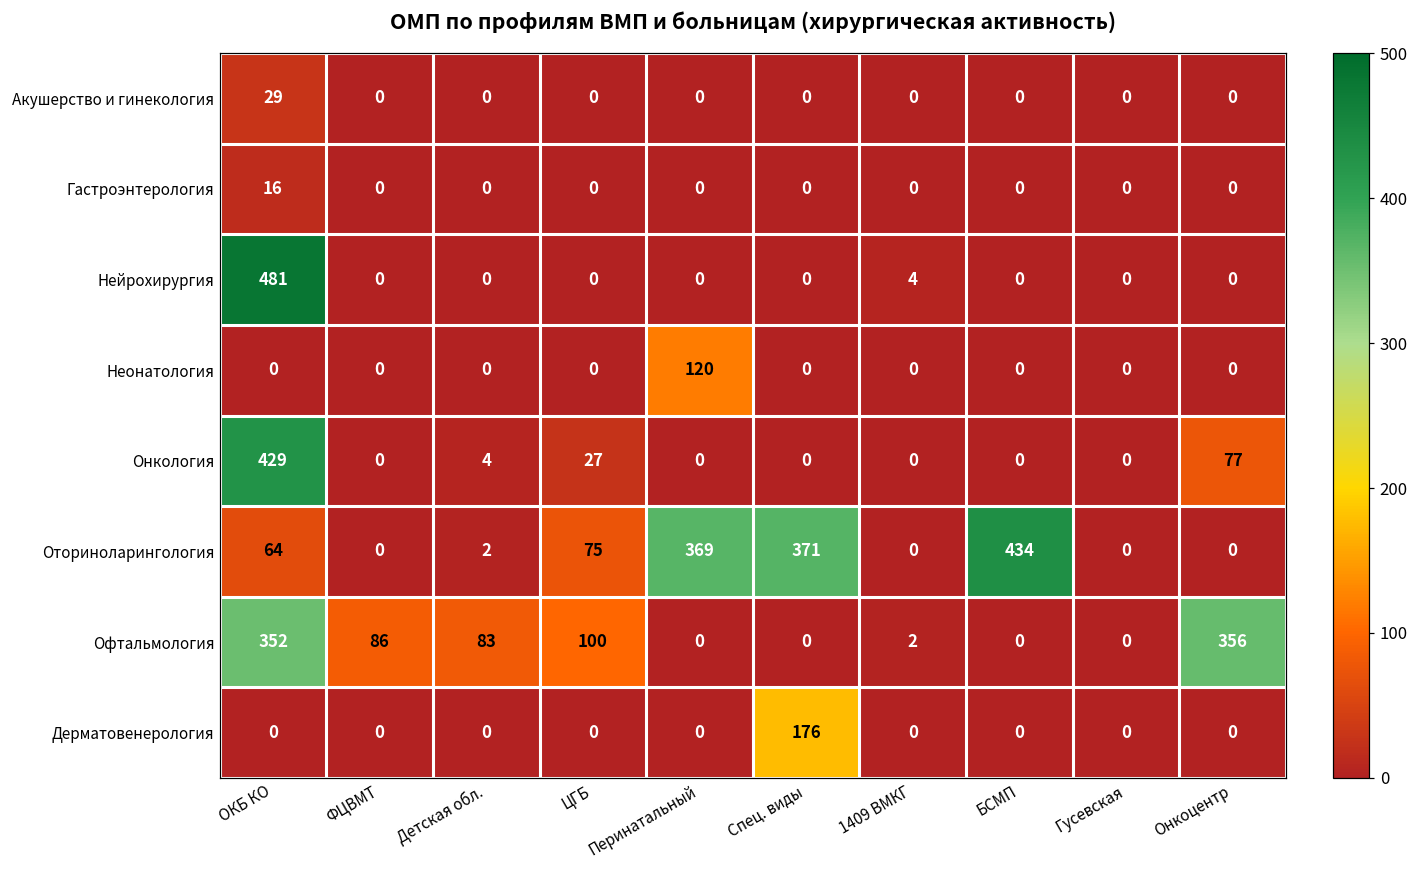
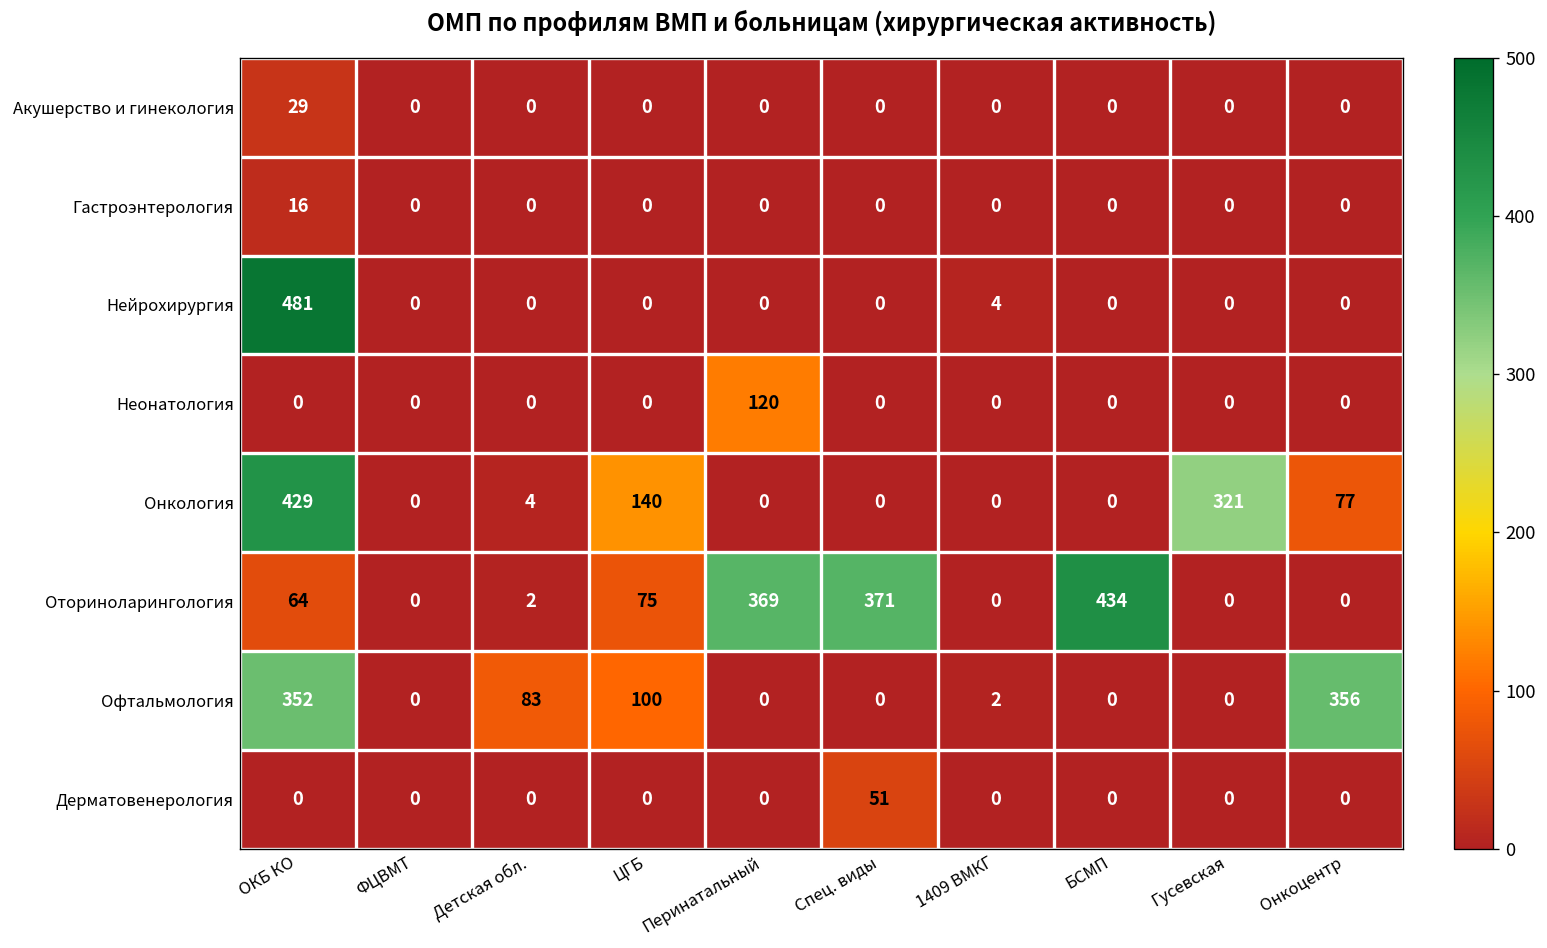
Онкология, ЦГБ: 27 -> 140
Онкология, Гусевская: 0 -> 321
Офтальмология, ФЦВМТ: 86 -> 0
Дерматовенерология, Спец. виды: 176 -> 51
